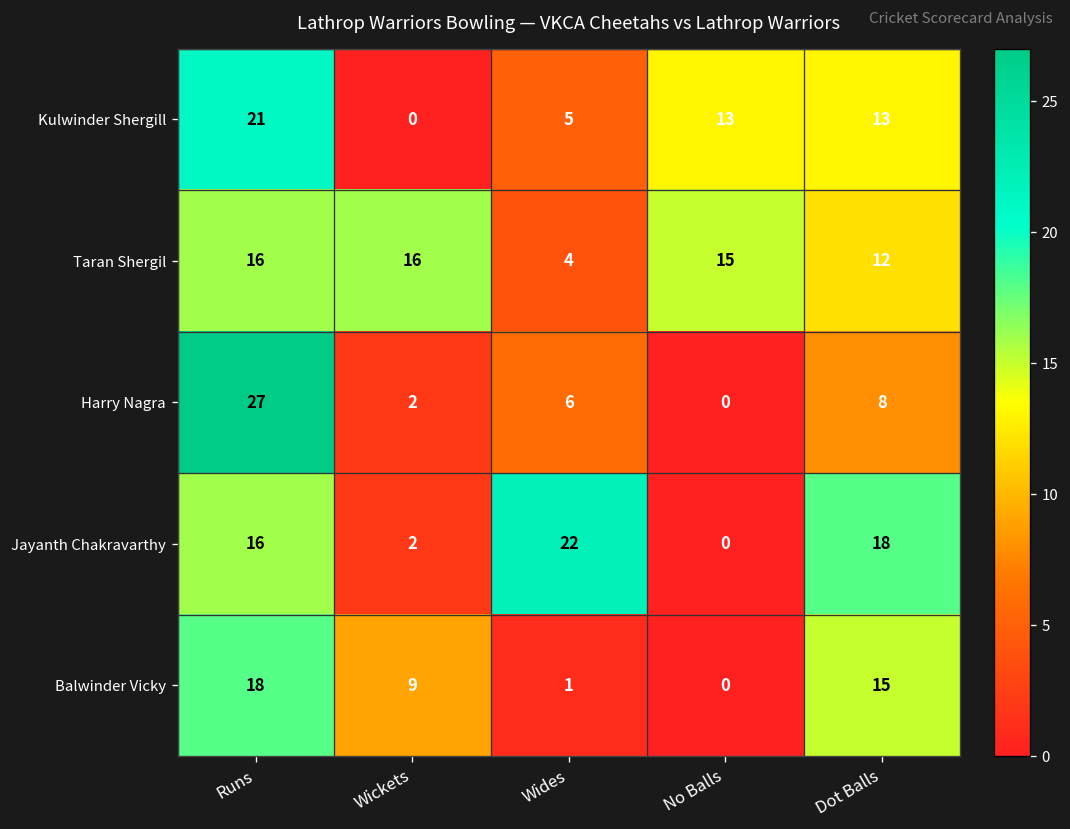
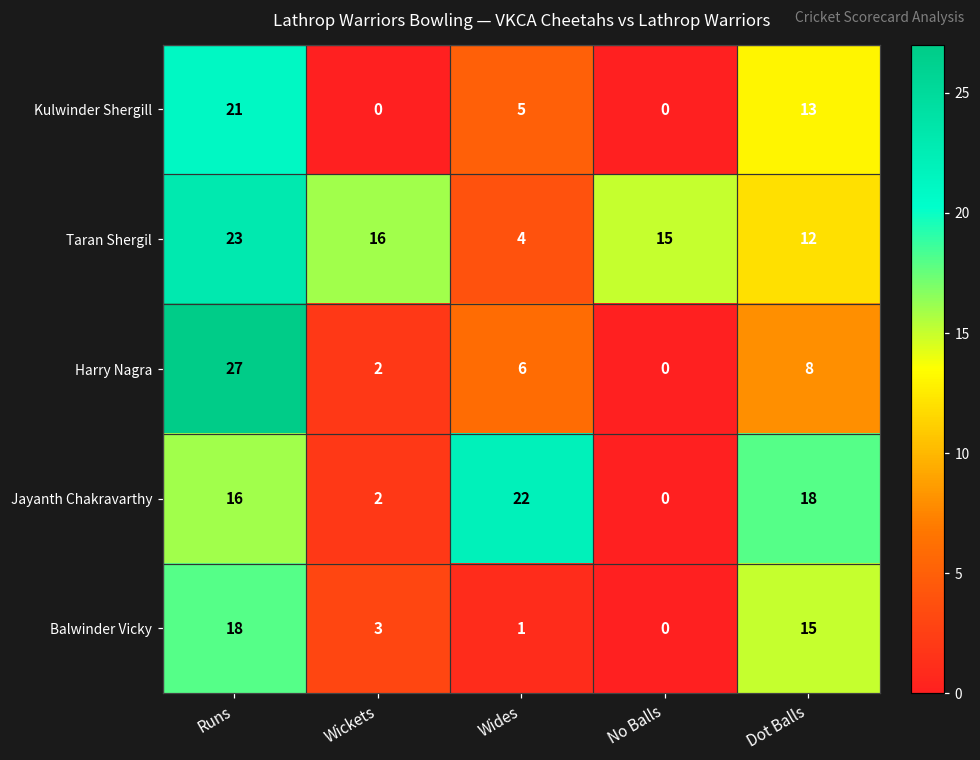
Kulwinder Shergill, No Balls: 13 -> 0
Taran Shergil, Runs: 16 -> 23
Balwinder Vicky, Wickets: 9 -> 3
